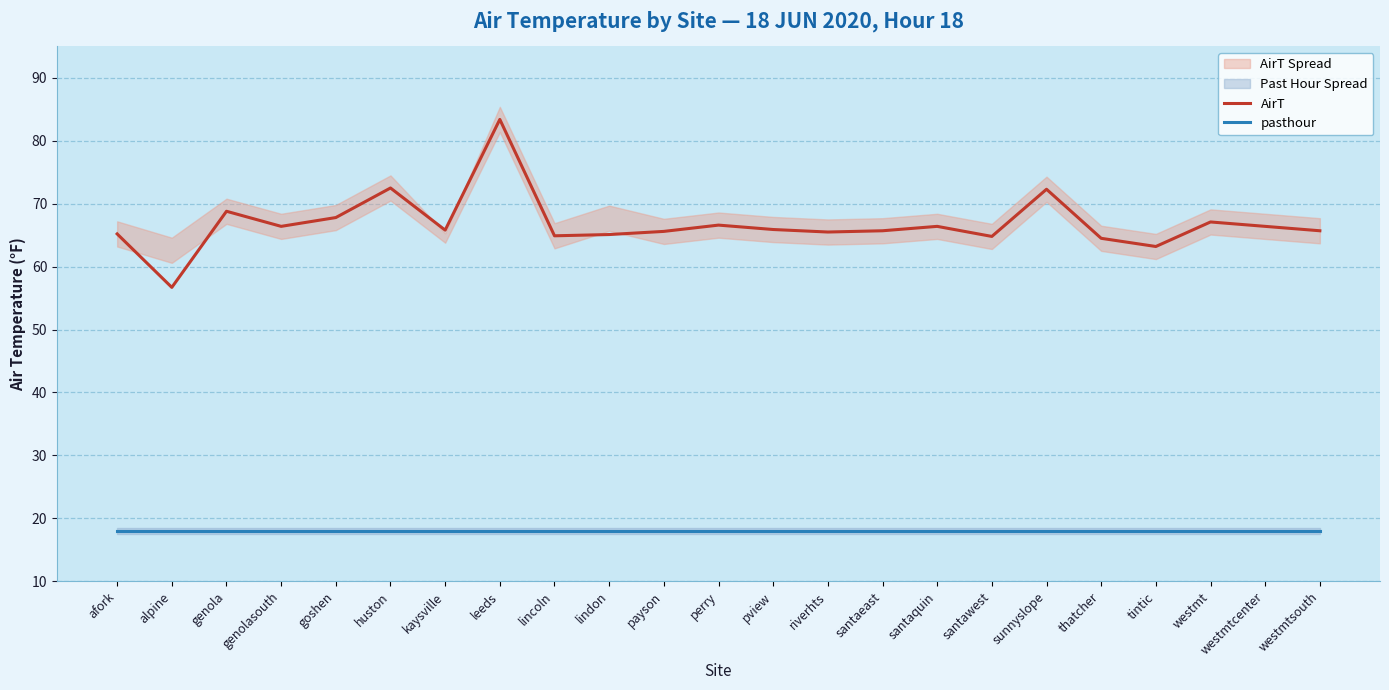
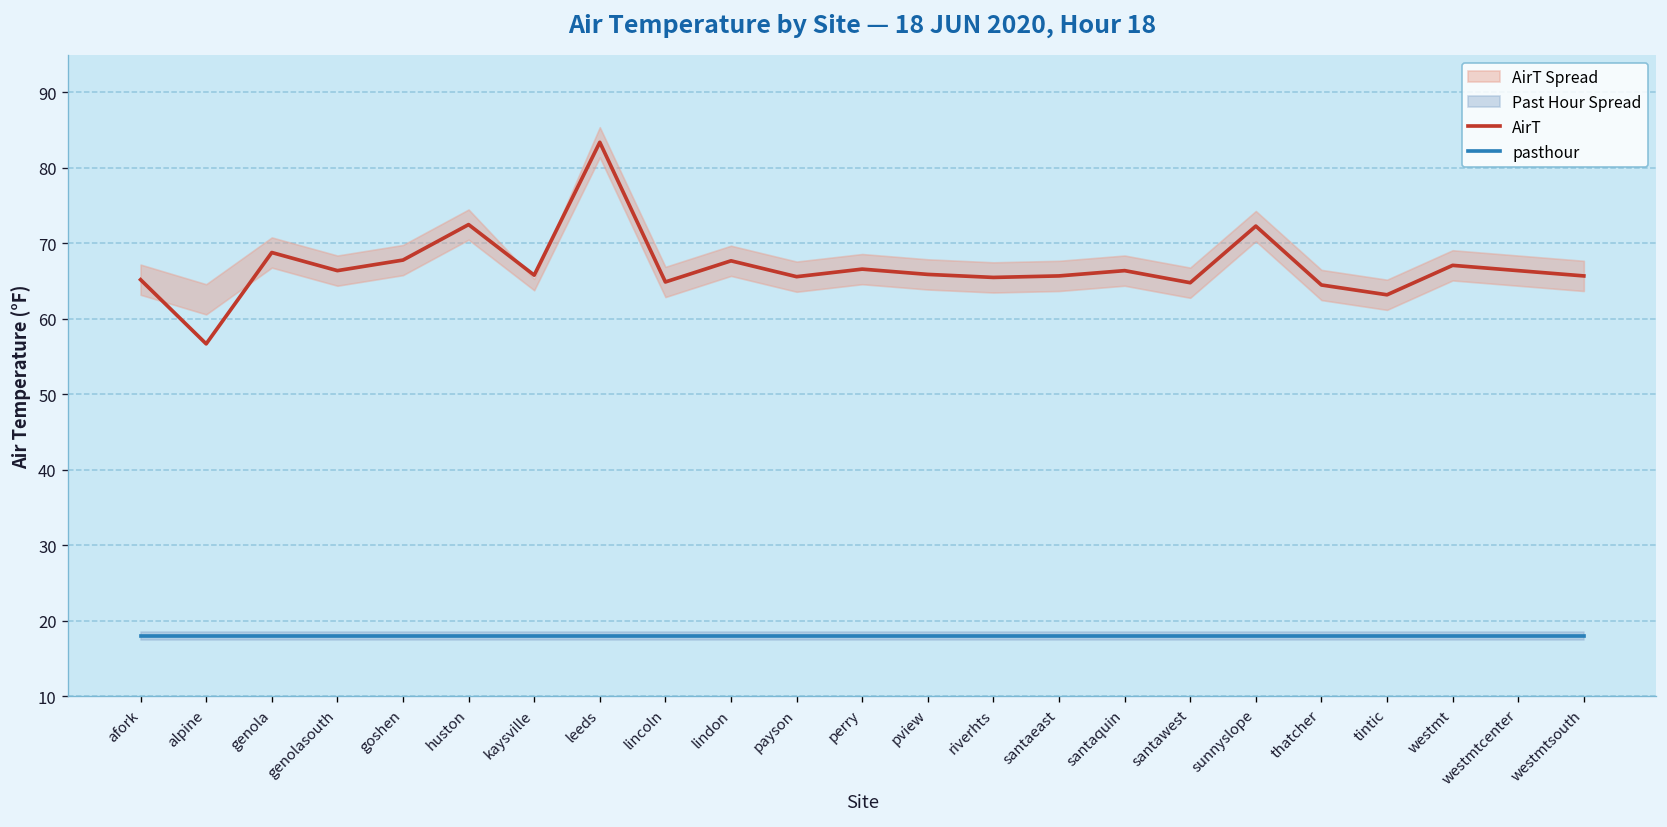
AirT, lindon: 65 -> 68
